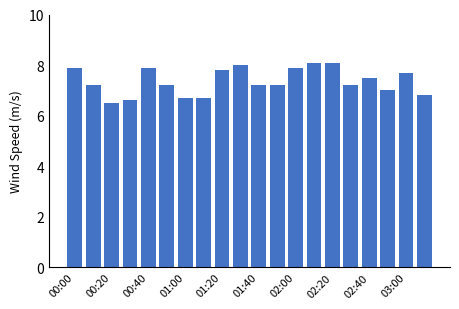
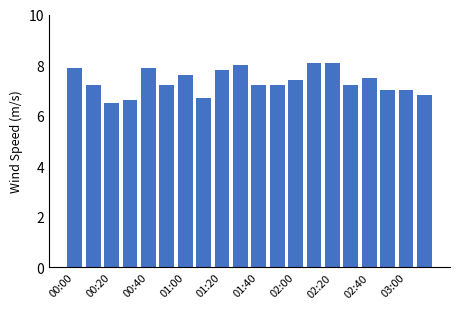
01:00: 6.7 -> 7.6
02:00: 7.9 -> 7.4
03:00: 7.7 -> 7.0
